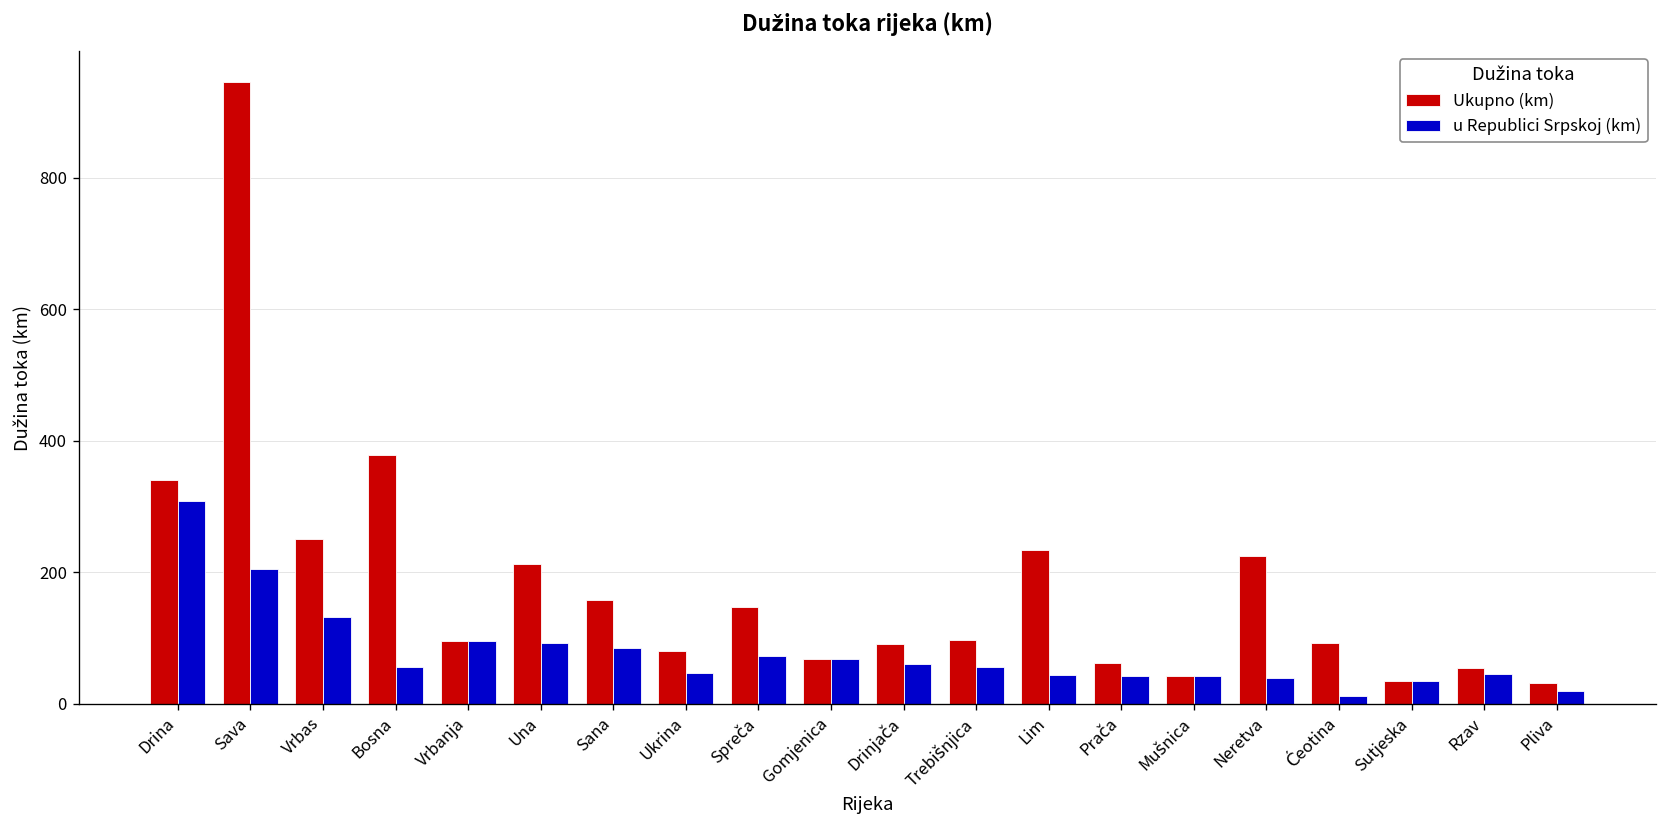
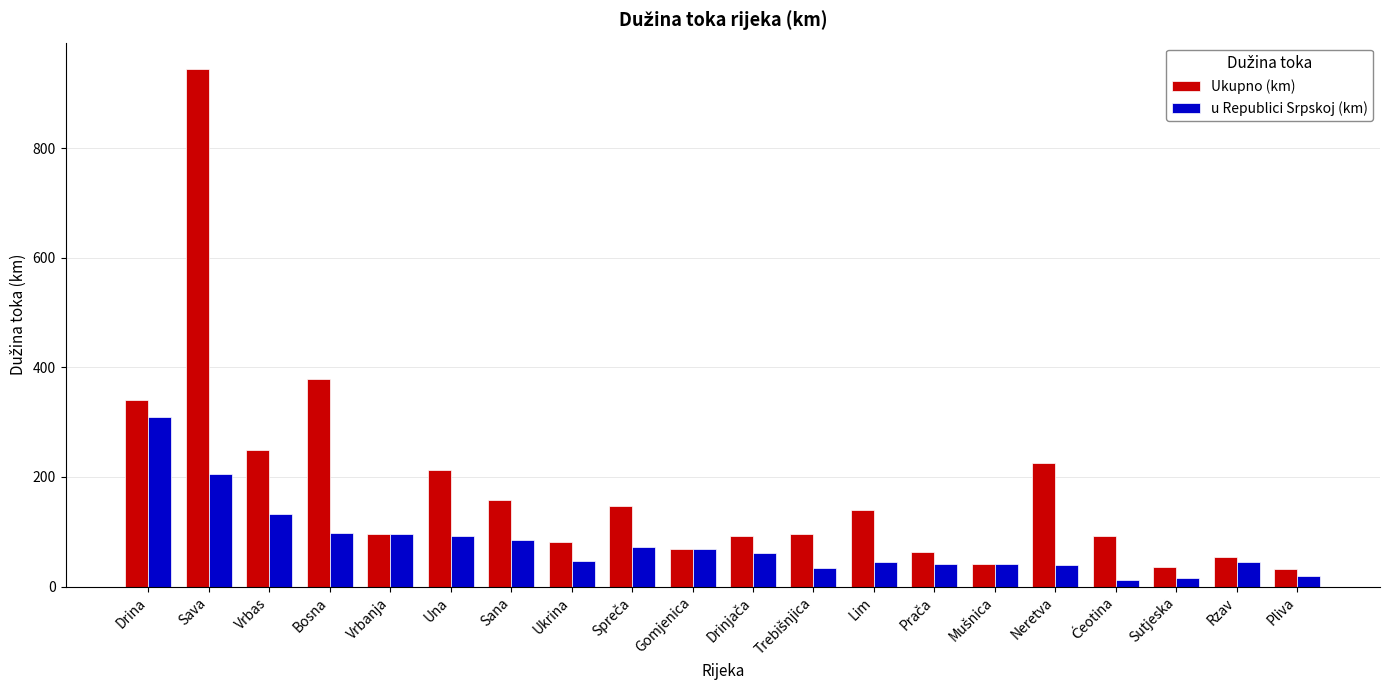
u Republici Srpskoj (km), Bosna: 60 -> 100
u Republici Srpskoj (km), Trebišnjica: 60 -> 30
Ukupno (km), Lim: 230 -> 140
u Republici Srpskoj (km), Sutjeska: 40 -> 20
